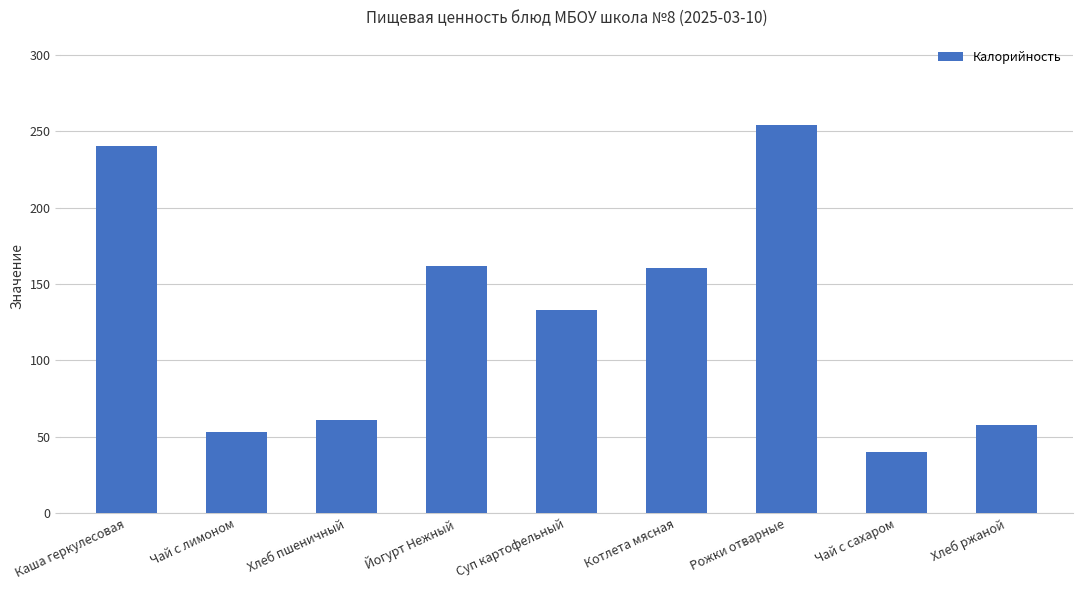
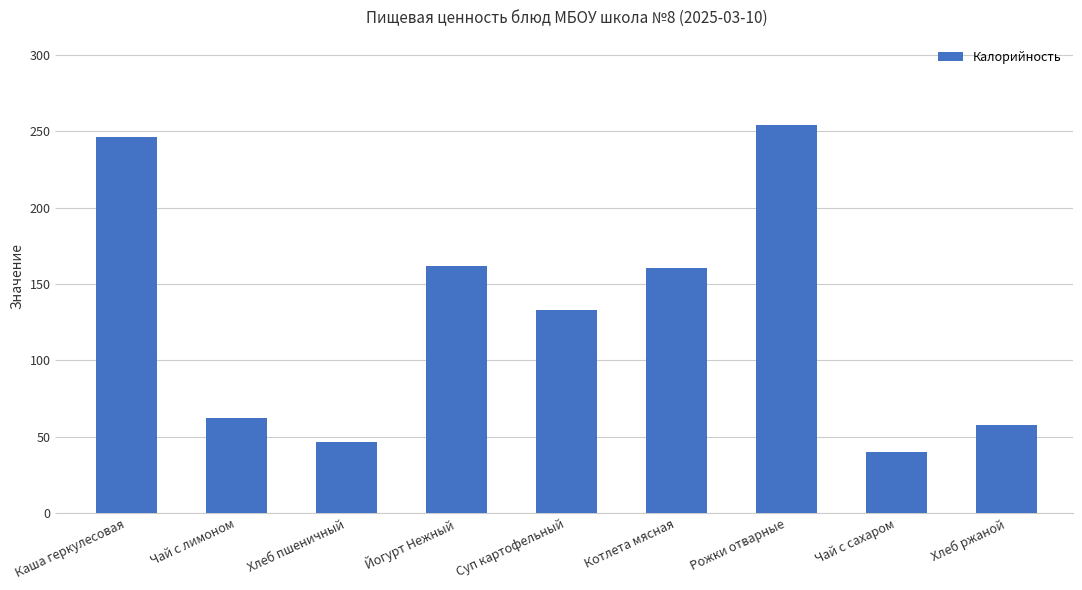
Каша геркулесовая: 241 -> 246
Чай с лимоном: 53 -> 62
Хлеб пшеничный: 61 -> 47
